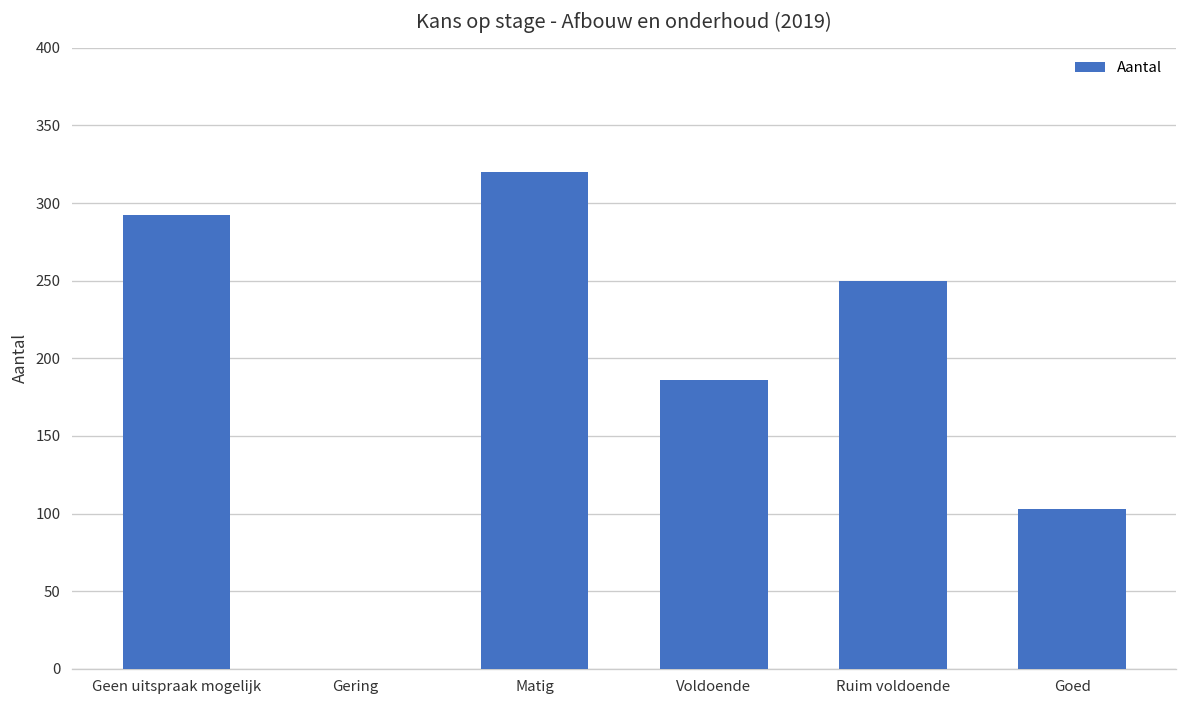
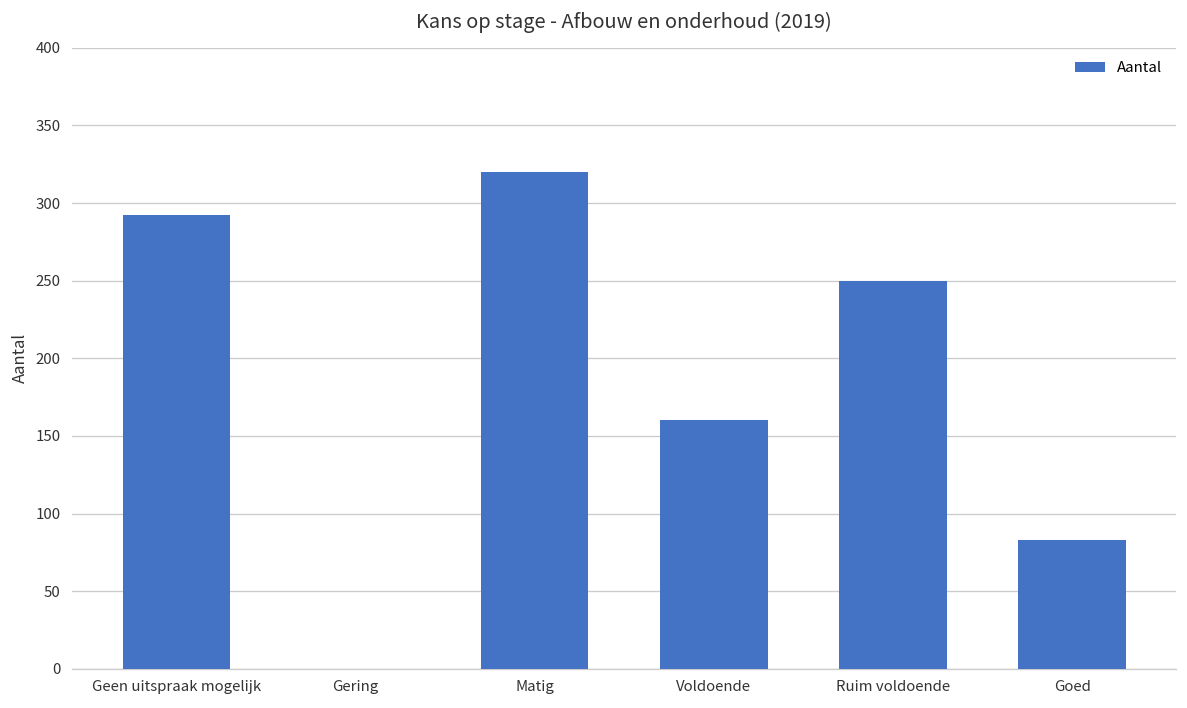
Voldoende: 186 -> 160
Goed: 103 -> 83
